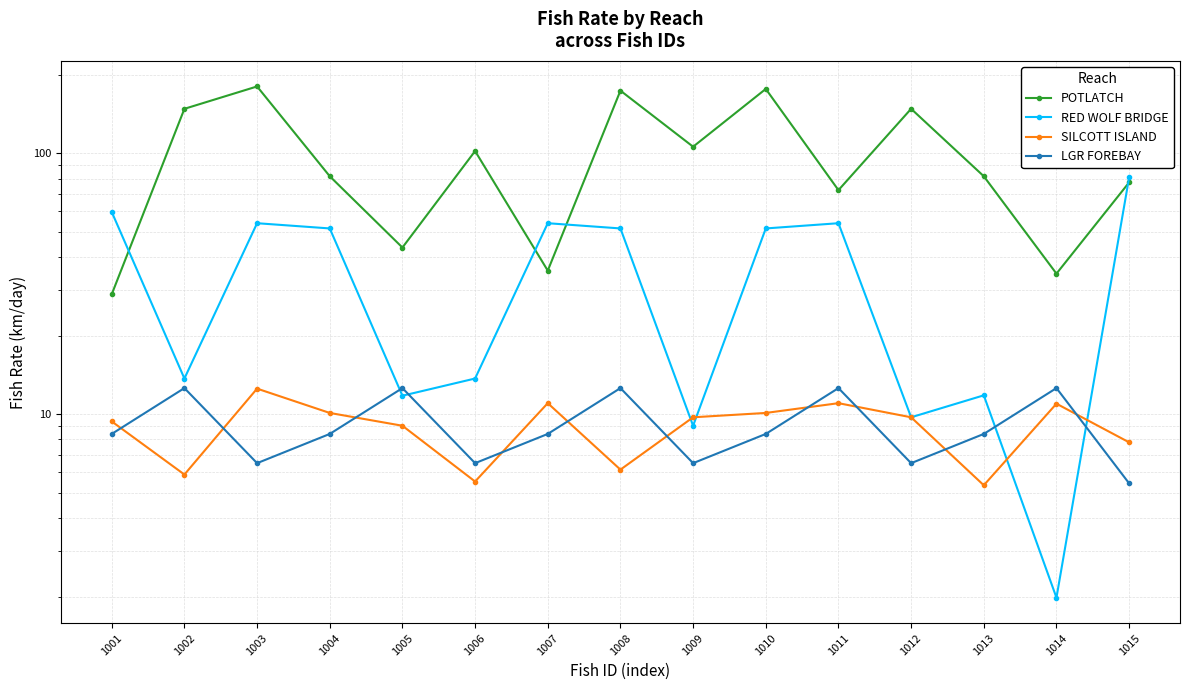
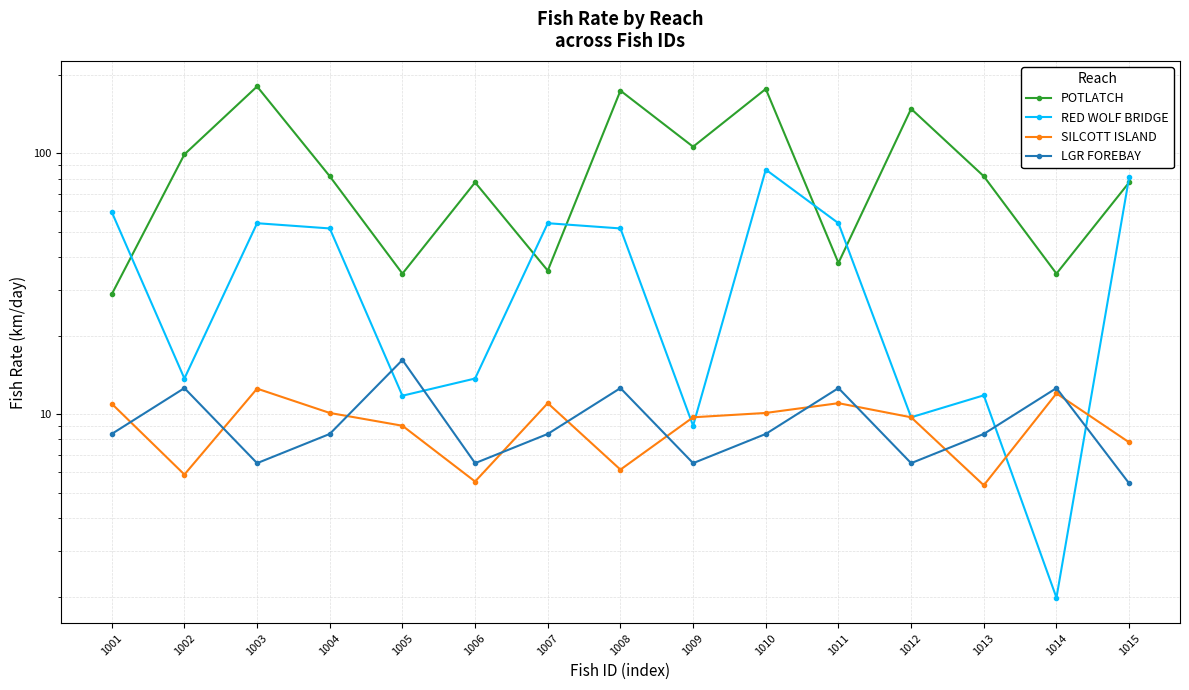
SILCOTT ISLAND, 1001: 9.4 -> 11.0
POTLATCH, 1002: 150 -> 99
POTLATCH, 1005: 44 -> 35
LGR FOREBAY, 1005: 13 -> 16
POTLATCH, 1006: 102 -> 77
RED WOLF BRIDGE, 1010: 52 -> 87
POTLATCH, 1011: 72 -> 38
SILCOTT ISLAND, 1014: 11.0 -> 12
